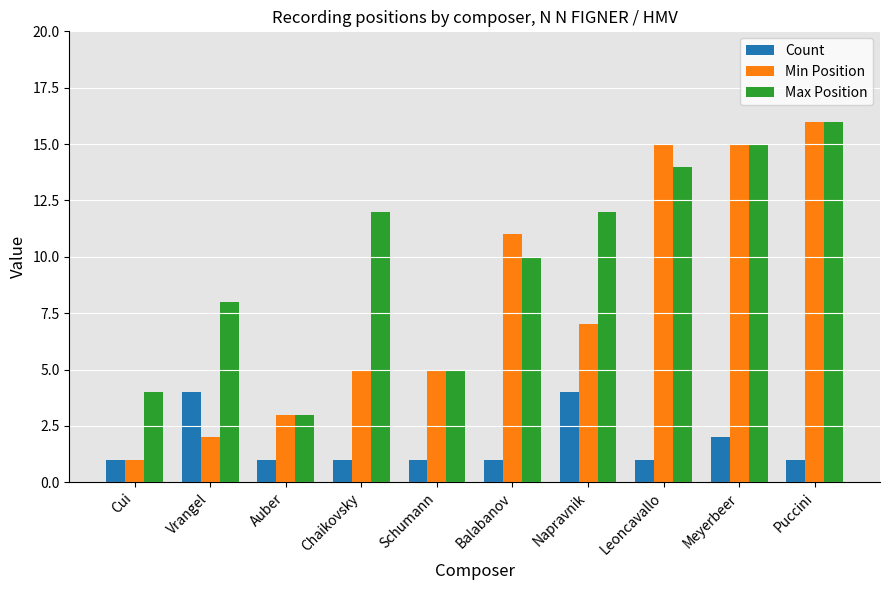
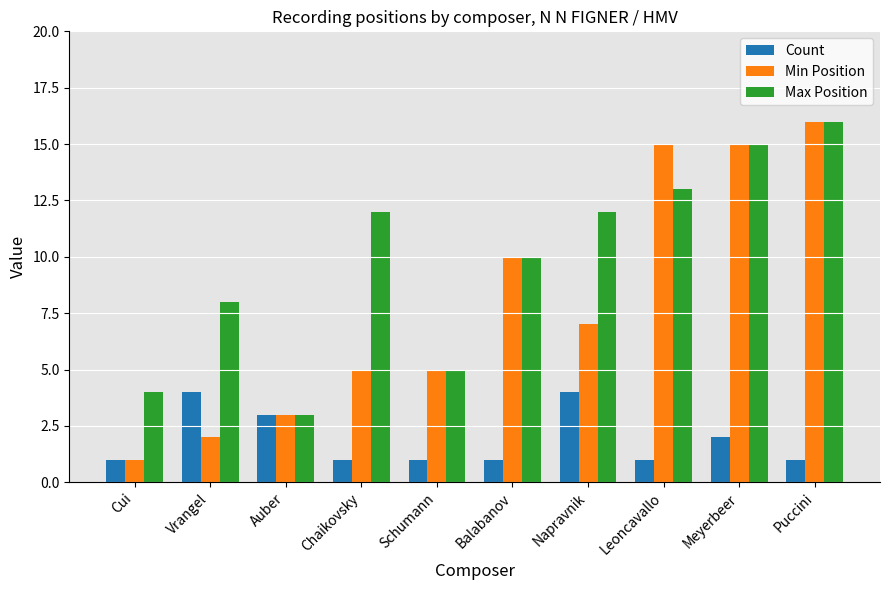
Count, Auber: 1 -> 3
Min Position, Balabanov: 11 -> 10
Max Position, Leoncavallo: 14 -> 13
